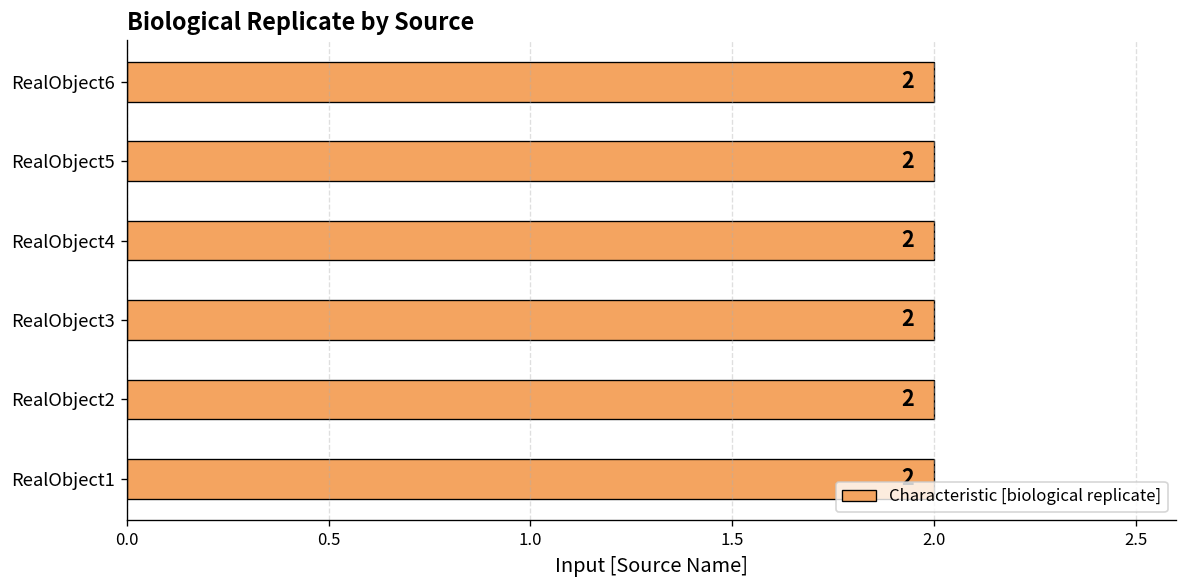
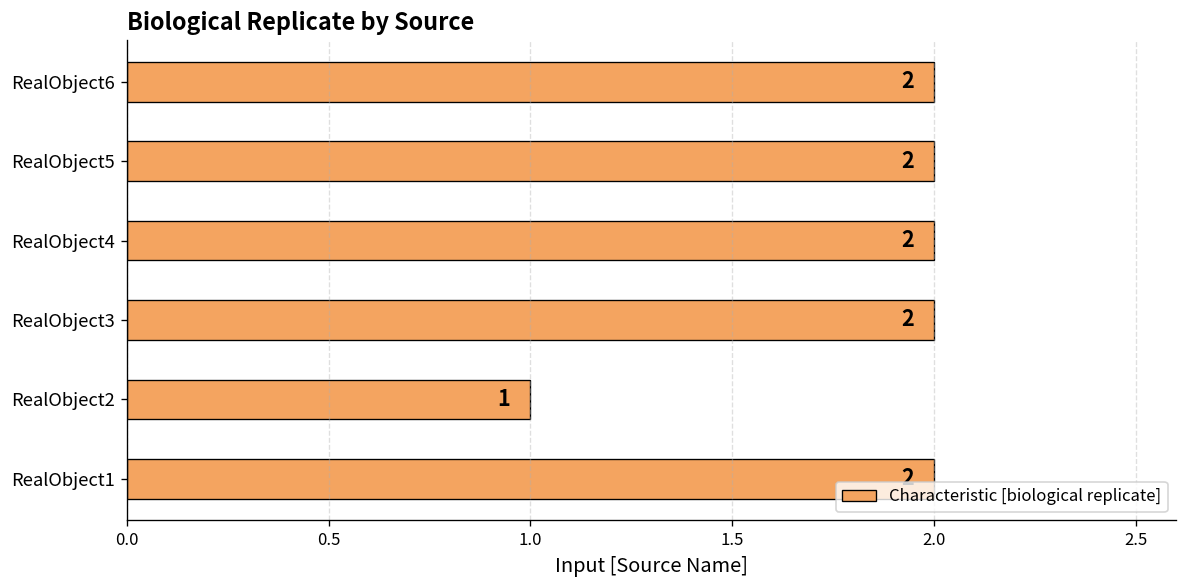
RealObject2: 2 -> 1
